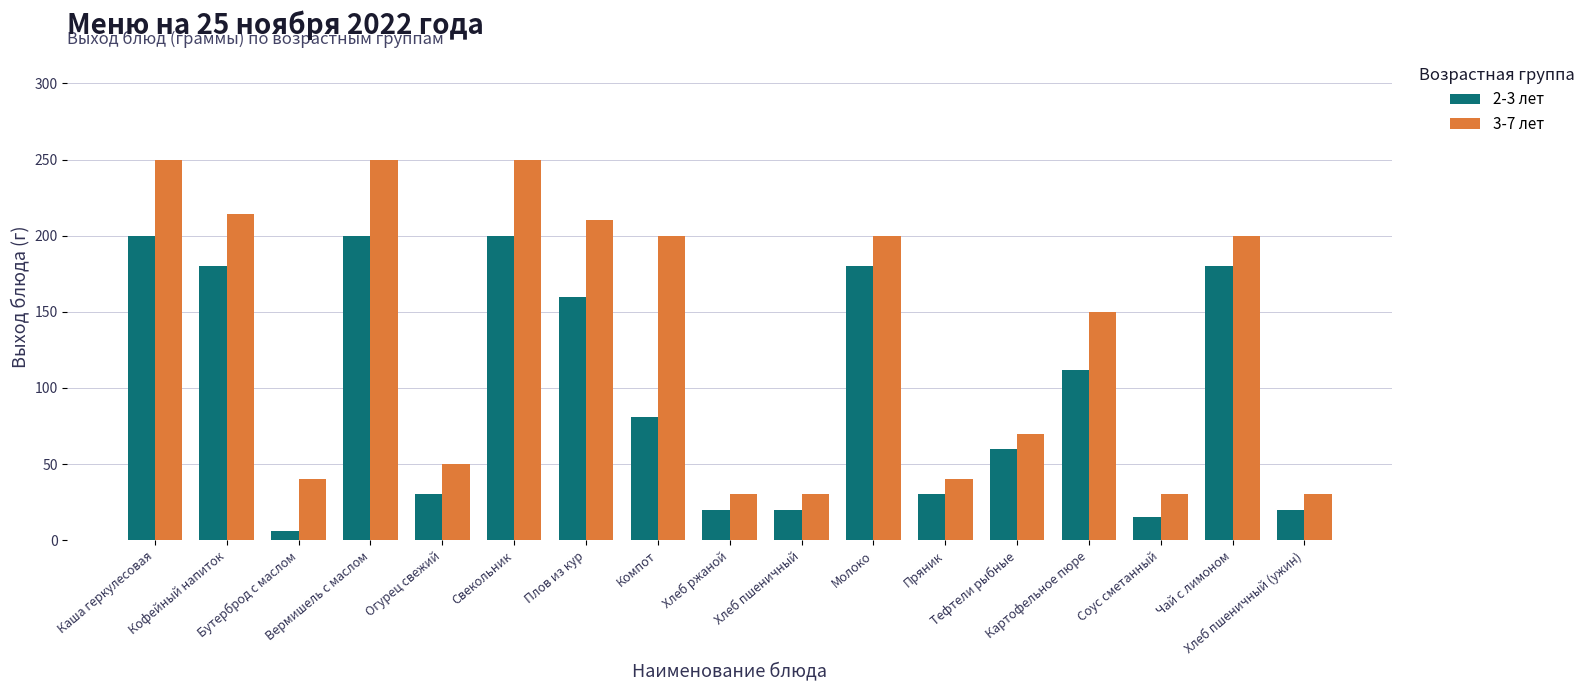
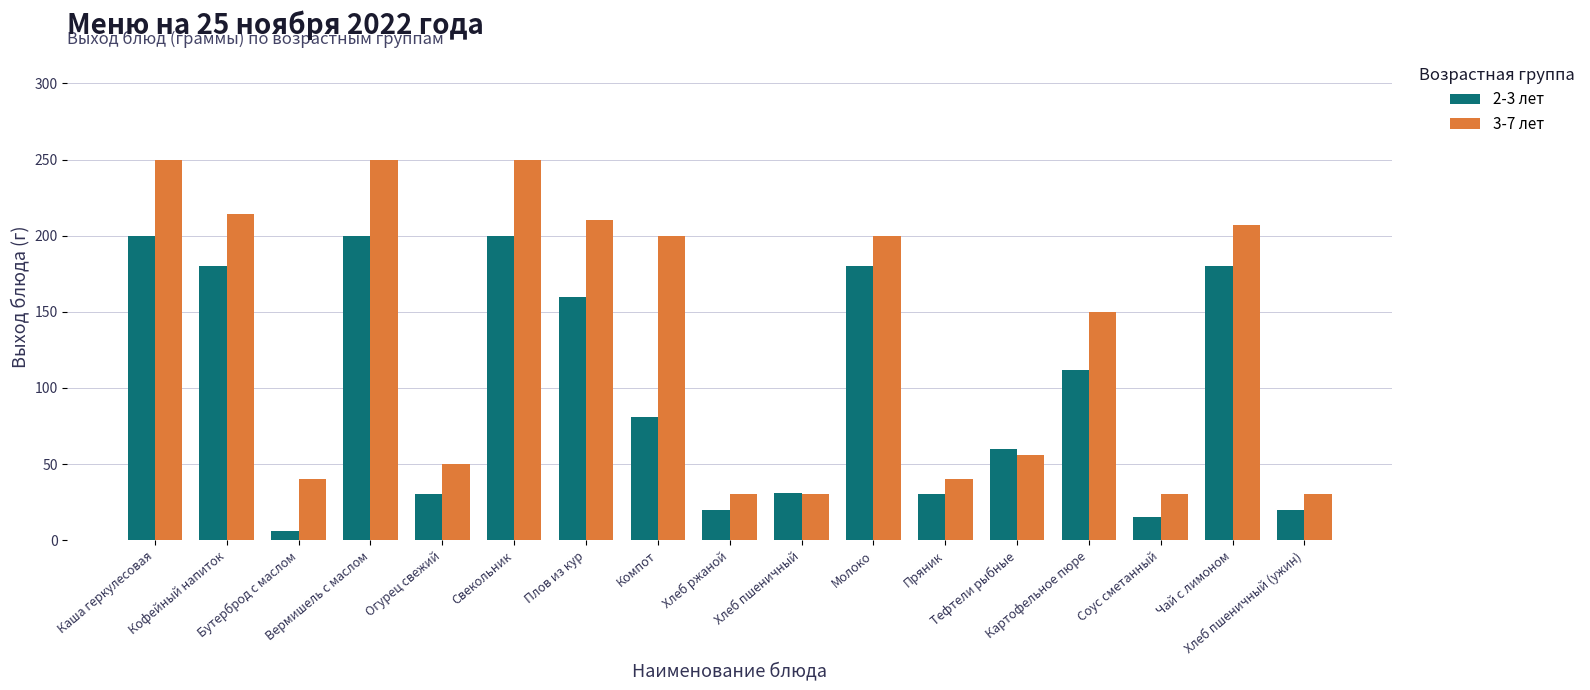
2-3 лет, Хлеб пшеничный: 20 -> 31
3-7 лет, Тефтели рыбные: 70 -> 56
3-7 лет, Чай с лимоном: 200 -> 207
